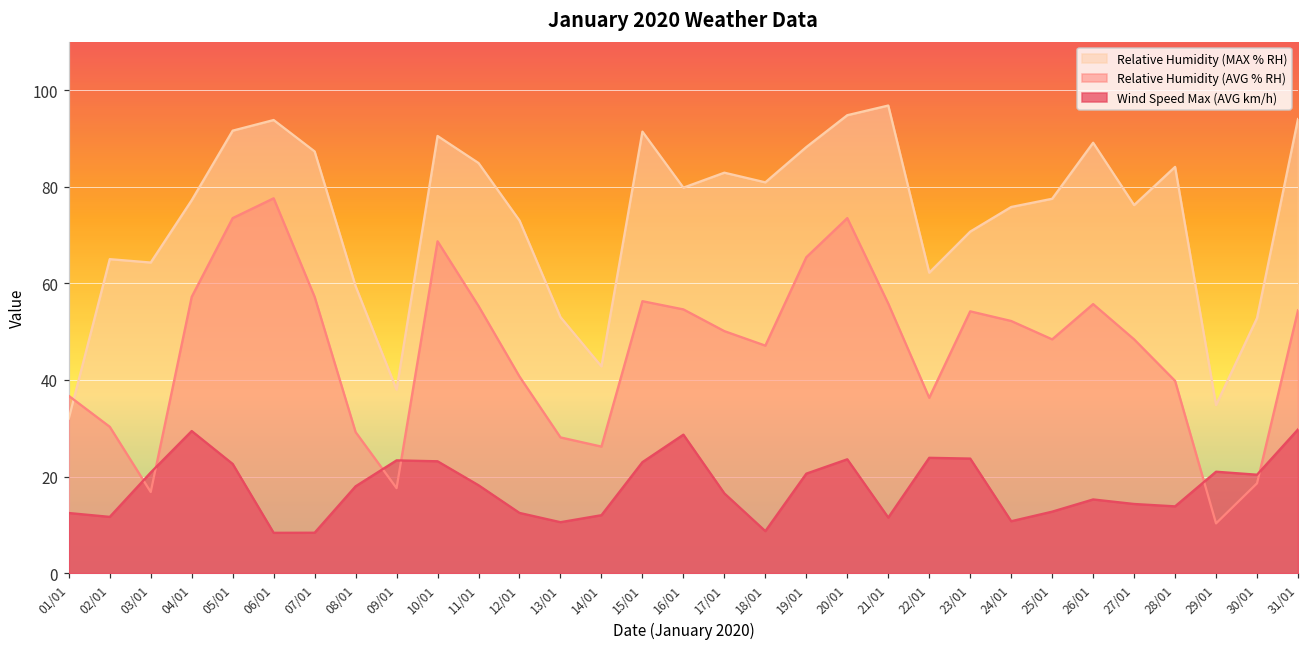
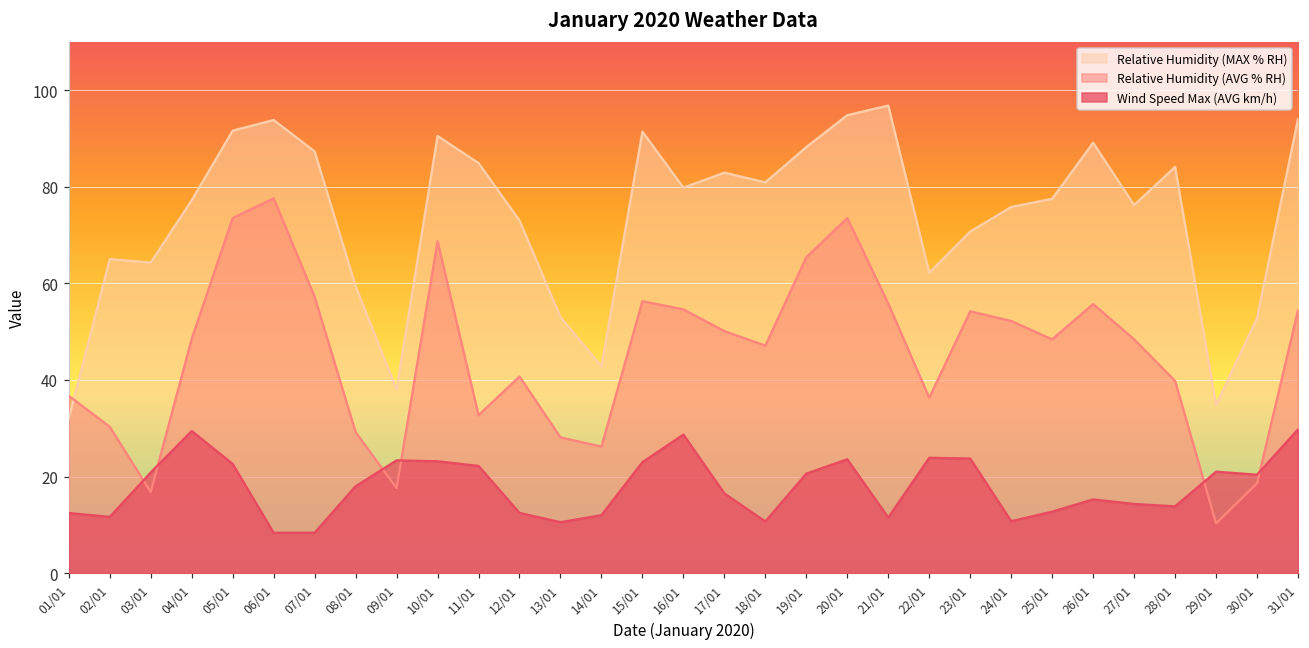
Relative Humidity (AVG % RH), 04/01: 57 -> 49
Relative Humidity (AVG % RH), 11/01: 55 -> 33
Wind Speed Max (AVG km/h), 11/01: 18 -> 22
Wind Speed Max (AVG km/h), 18/01: 9 -> 11
